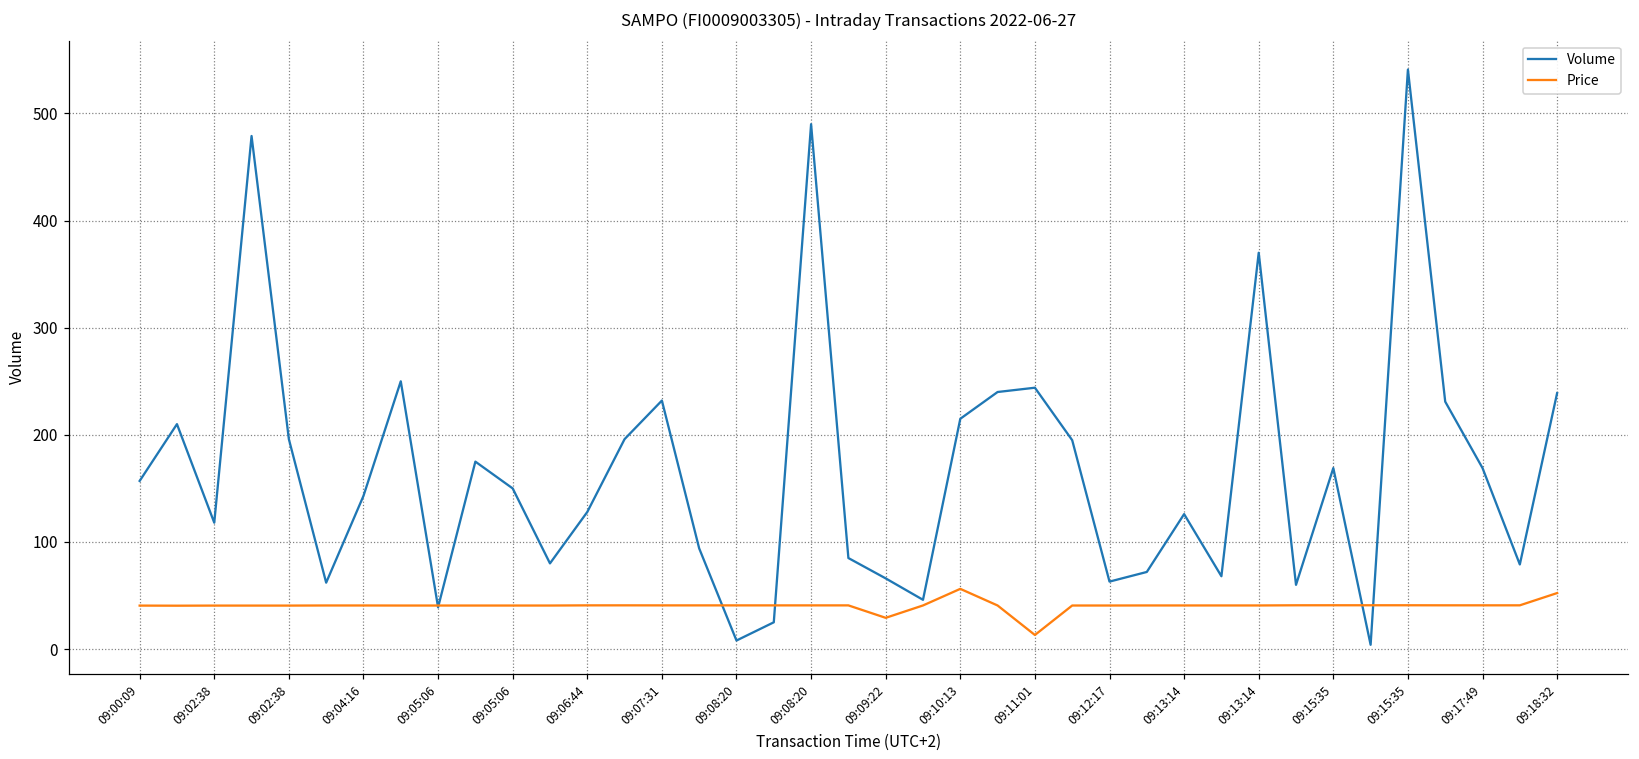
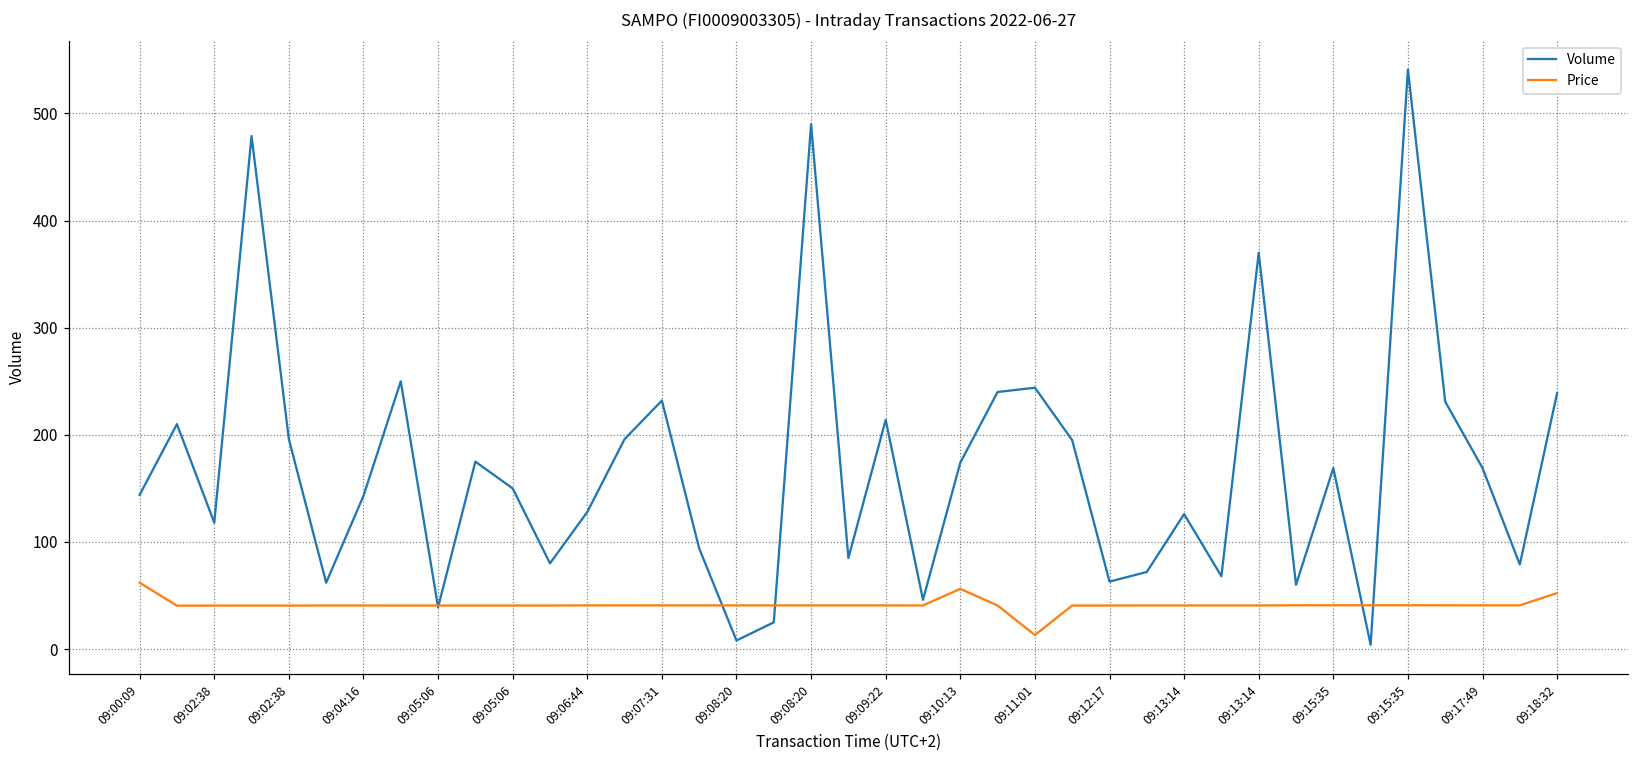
Volume, 09:00:09: 160 -> 140
Price, 09:00:09: 40 -> 60
Volume, 09:09:22: 70 -> 210
Price, 09:09:22: 30 -> 40
Volume, 09:10:13: 220 -> 170
